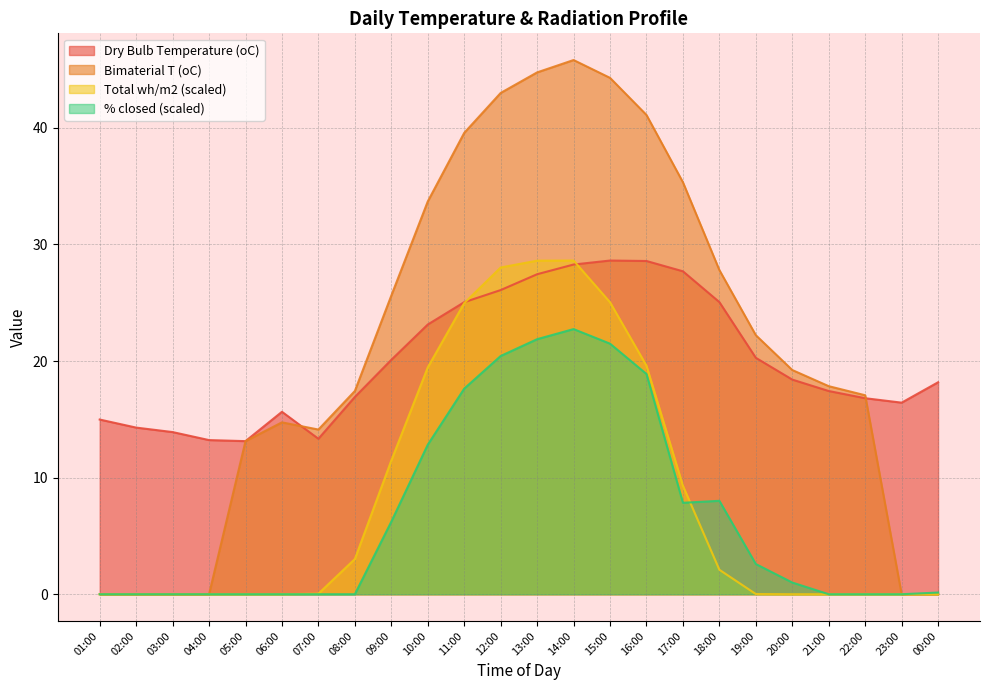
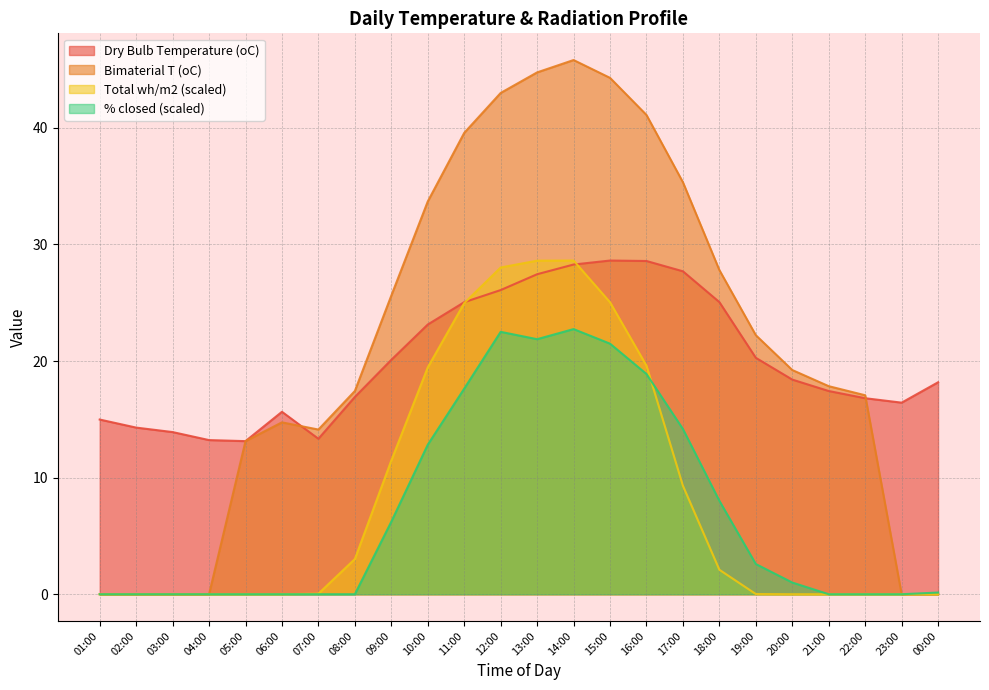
% closed (scaled), 12:00: 20.4 -> 22.5
% closed (scaled), 17:00: 7.8 -> 14.2
